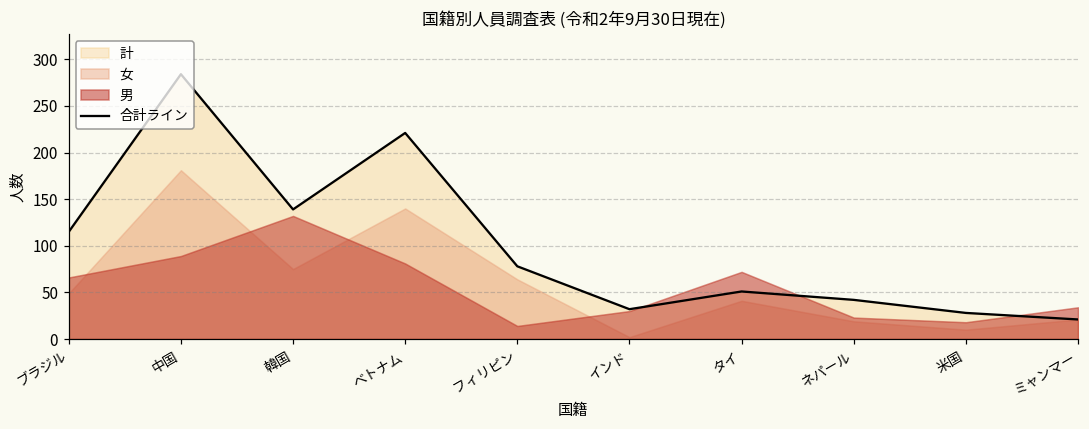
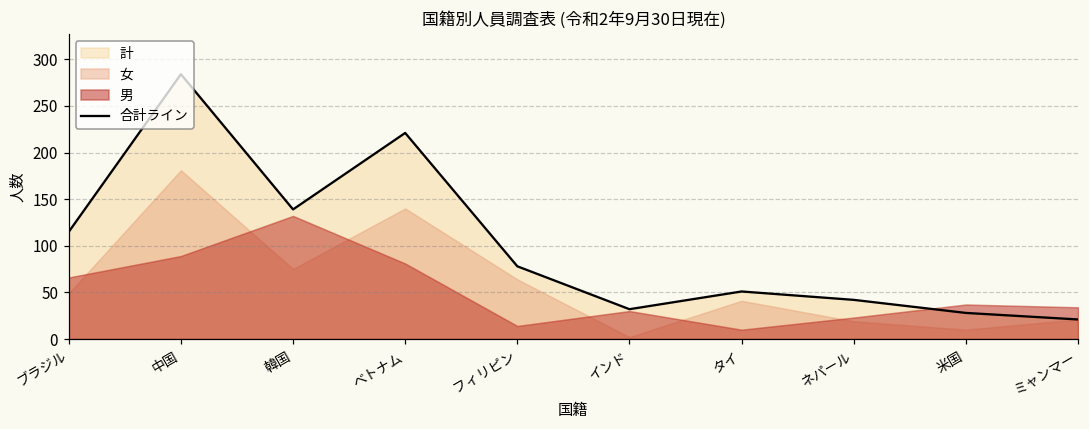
男, タイ: 70 -> 10
男, 米国: 20 -> 40
